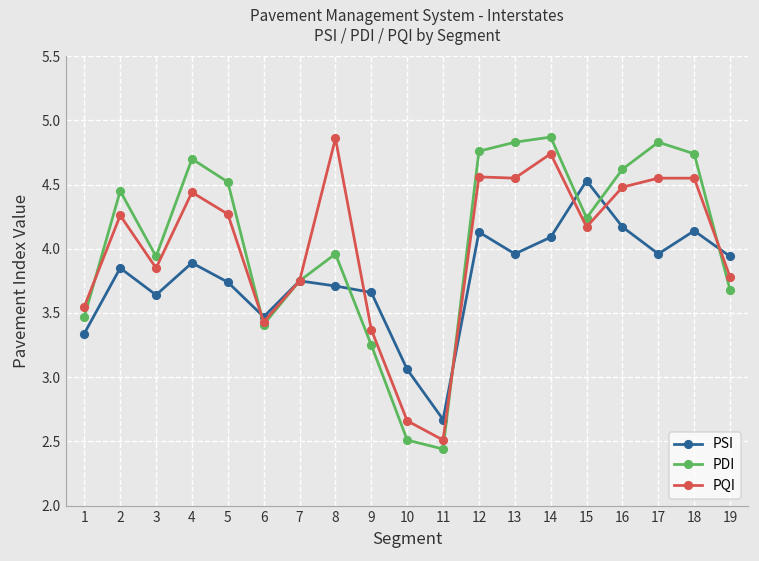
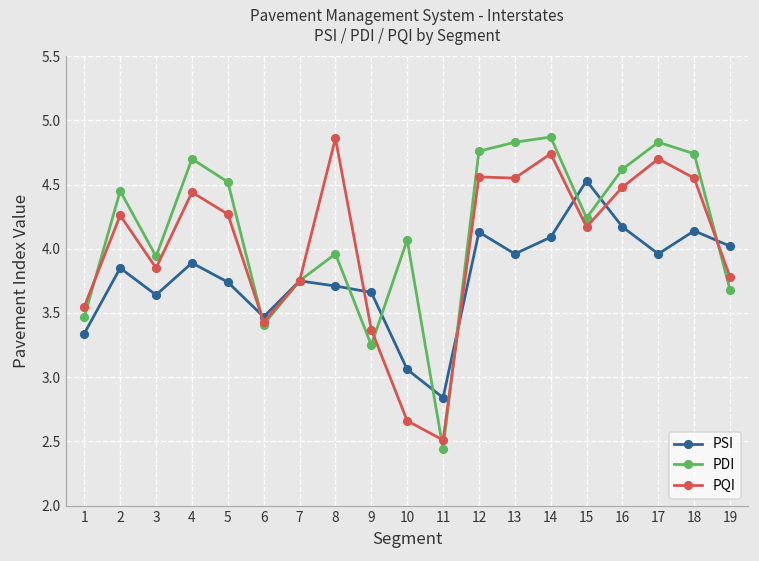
PDI, 10: 2.51 -> 4.07
PSI, 11: 2.67 -> 2.84
PQI, 17: 4.55 -> 4.70
PSI, 19: 3.94 -> 4.02
